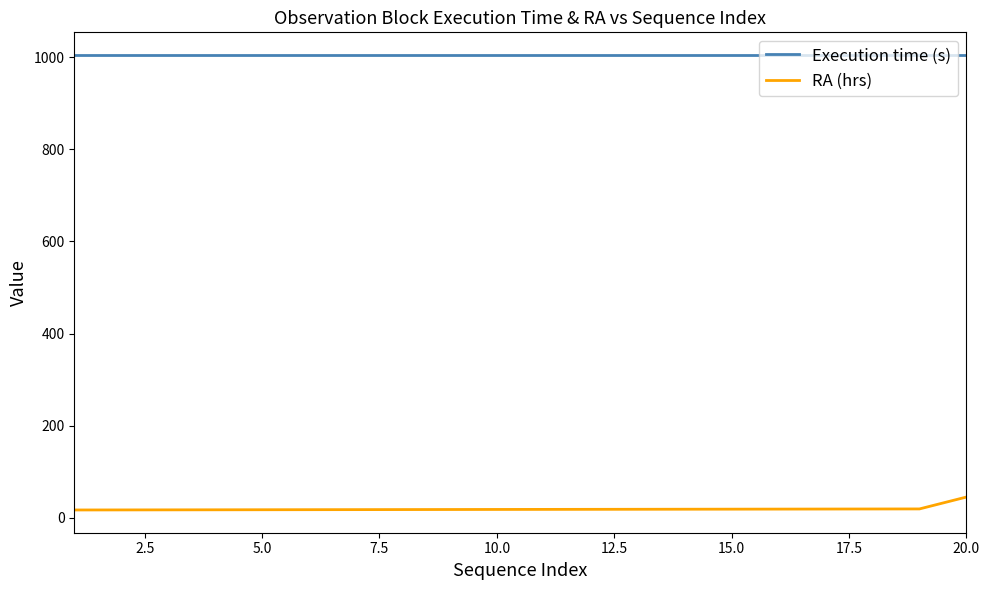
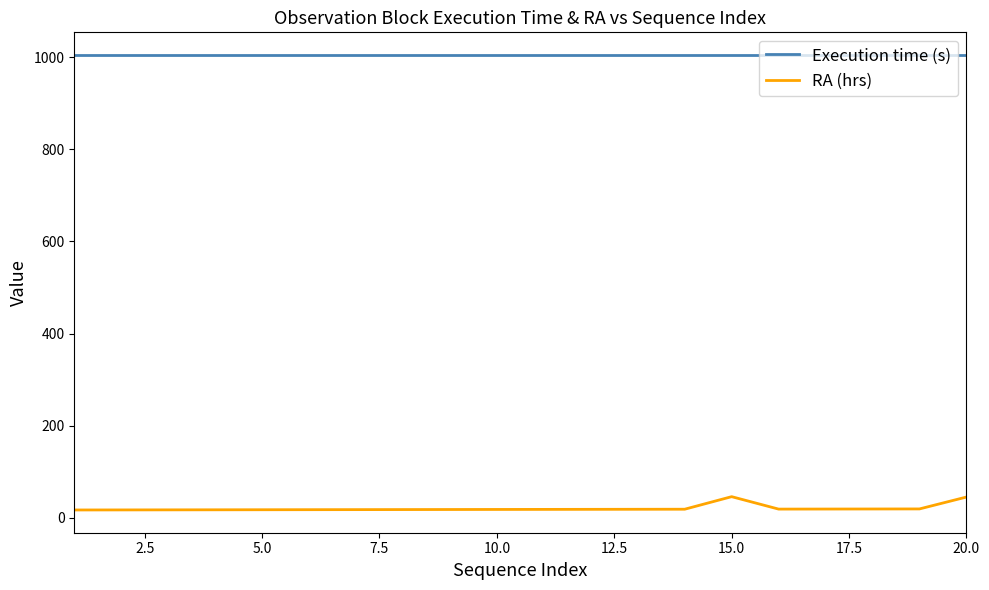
RA (hrs), 15.0: 20 -> 50
